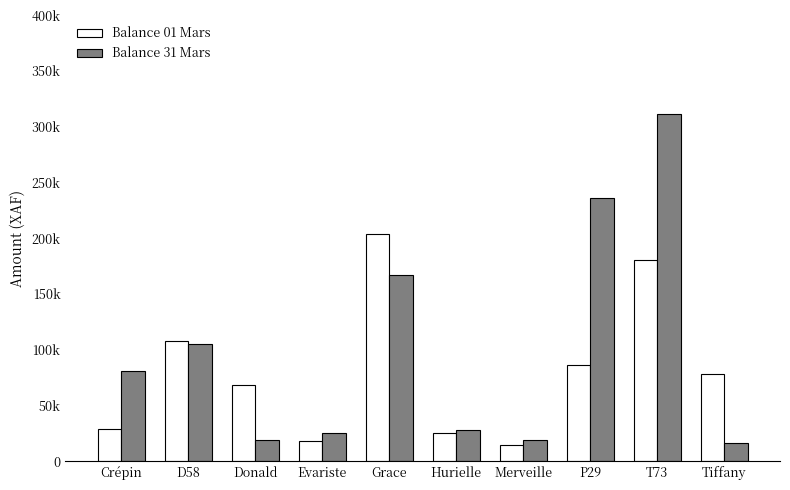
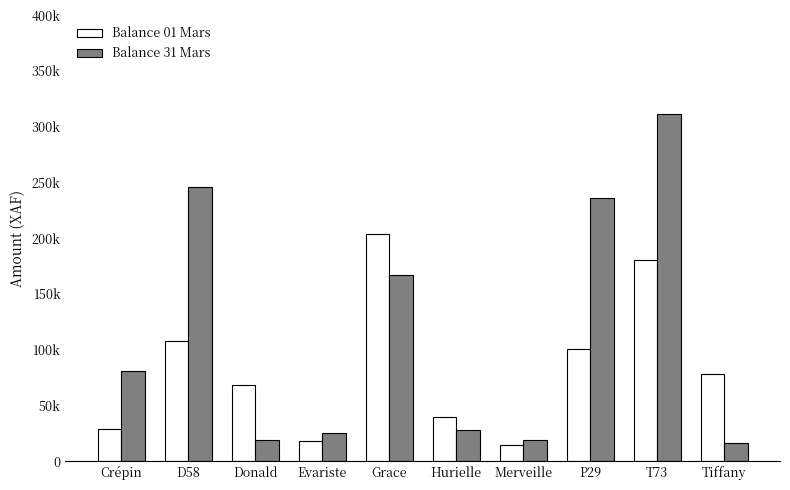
Balance 31 Mars, D58: 105000 -> 246000
Balance 01 Mars, Hurielle: 25000 -> 39000
Balance 01 Mars, P29: 86000 -> 101000
